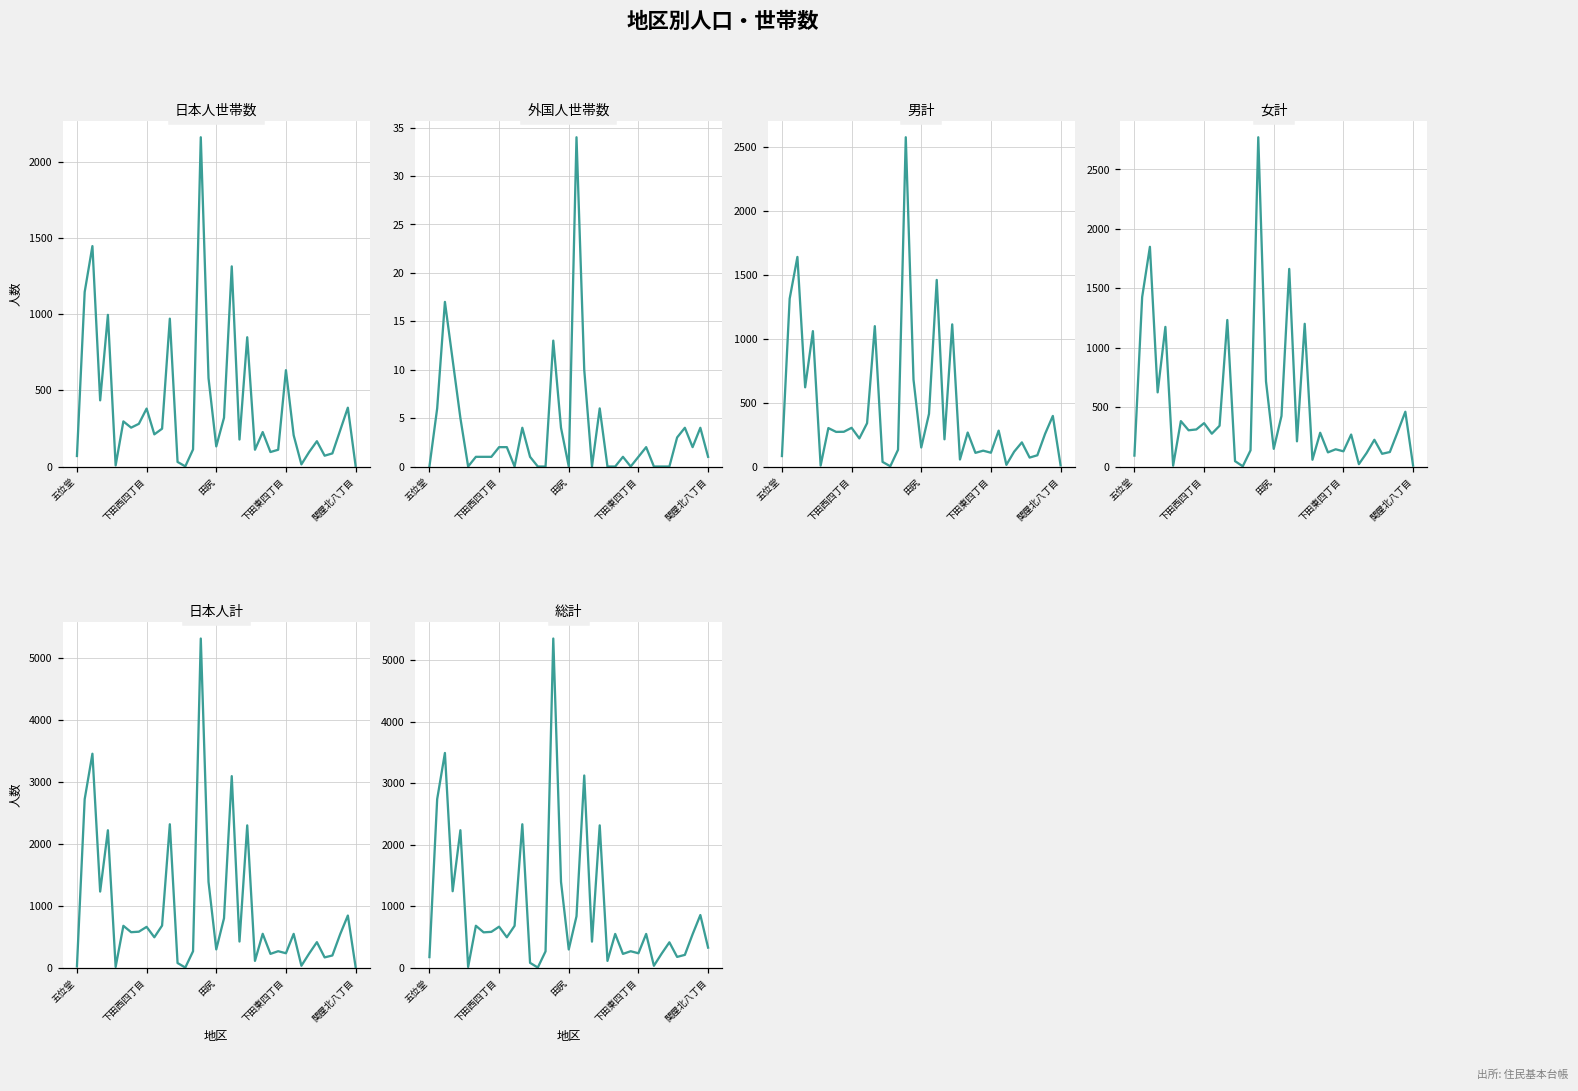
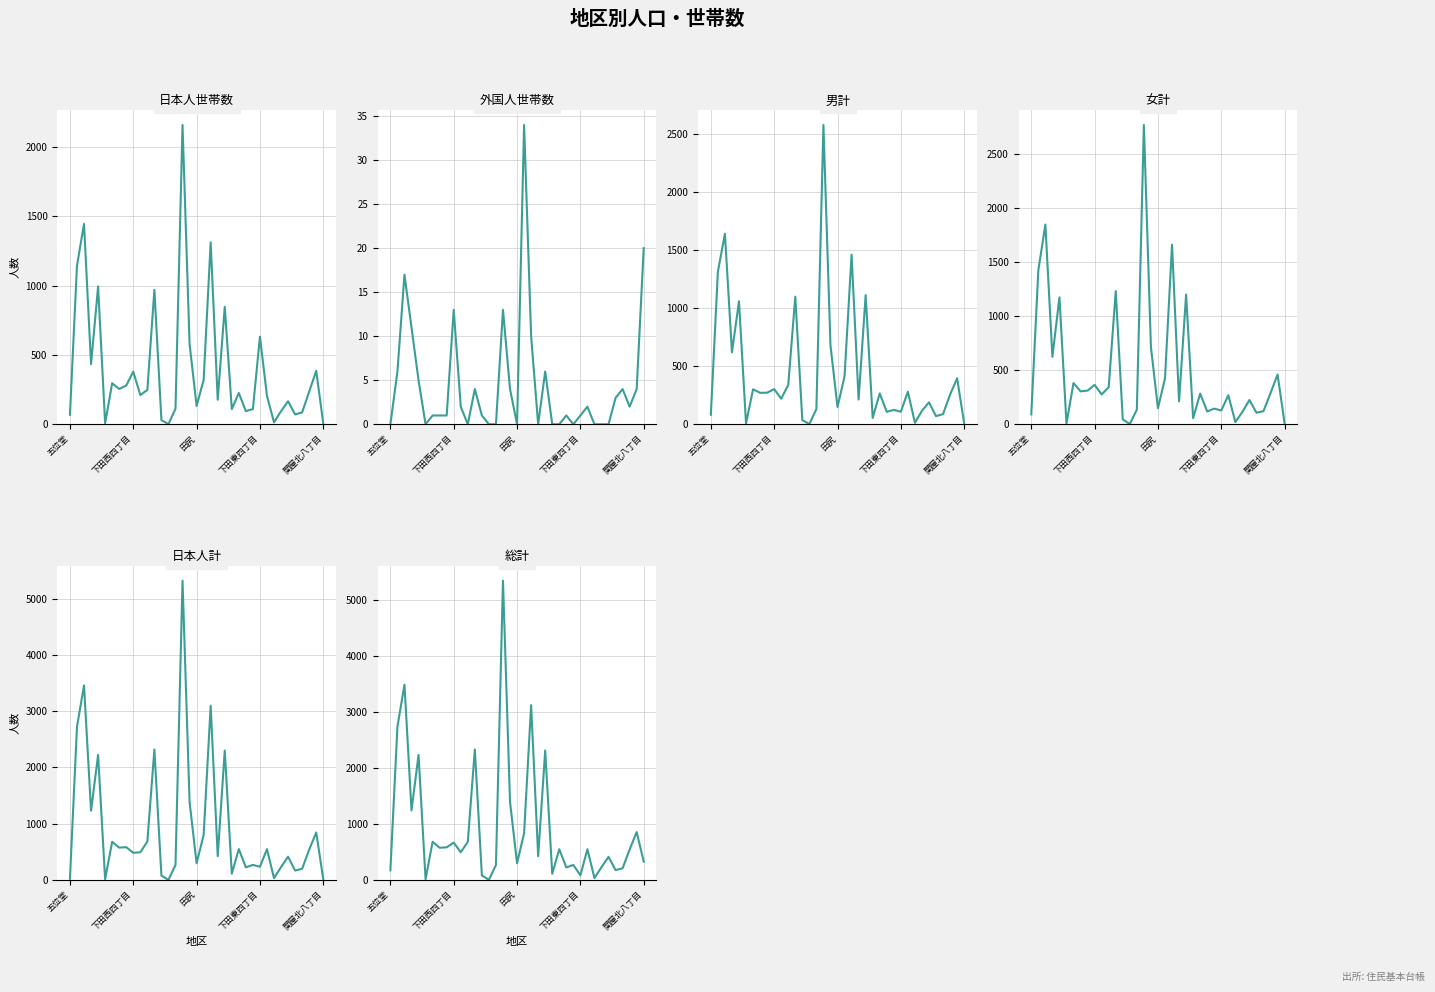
外国人世帯数, 下田西四丁目: 2 -> 13
外国人世帯数, 関屋北八丁目: 1 -> 20
日本人計, 下田西四丁目: 700 -> 500
総計, 下田東四丁目: 200 -> 100
